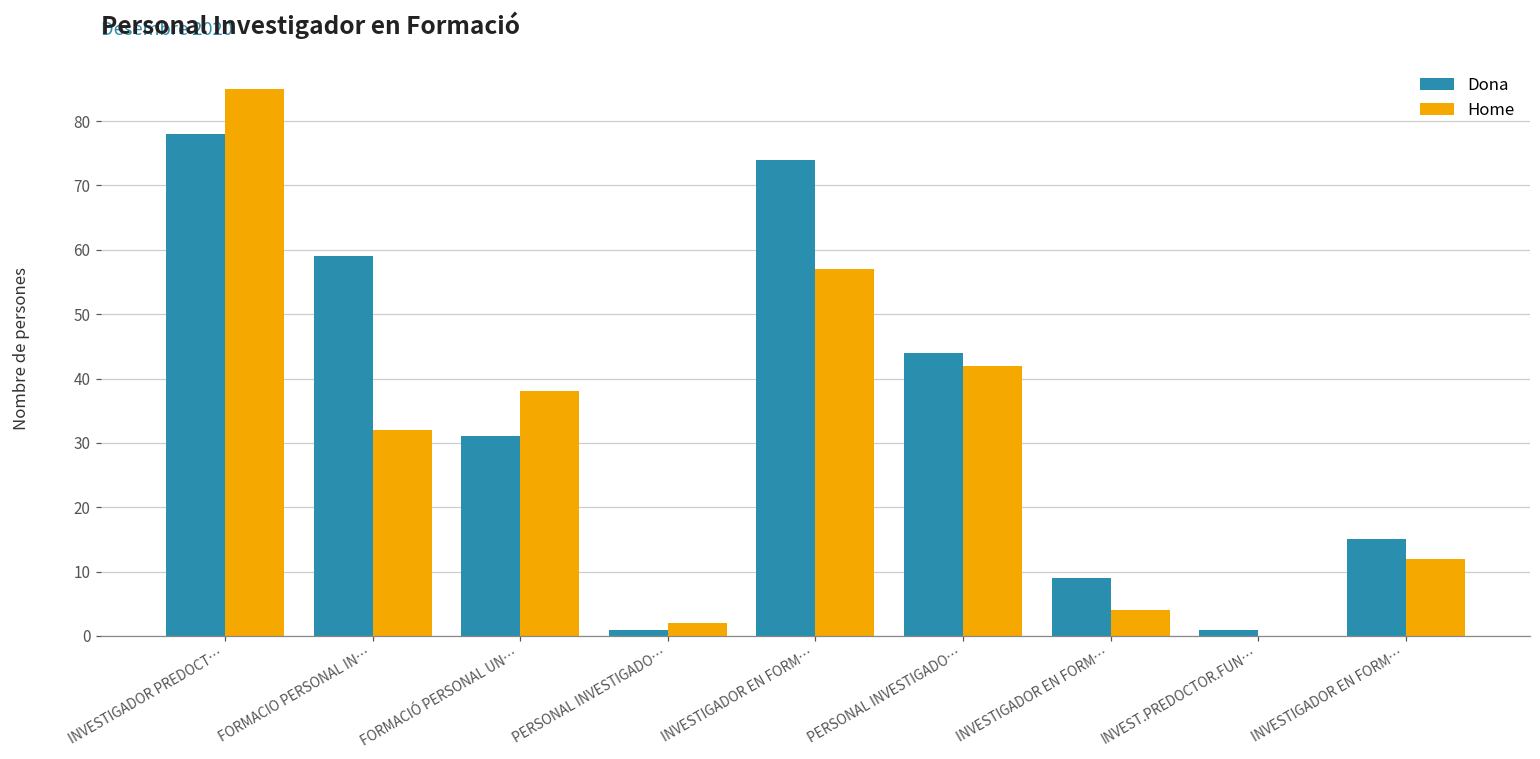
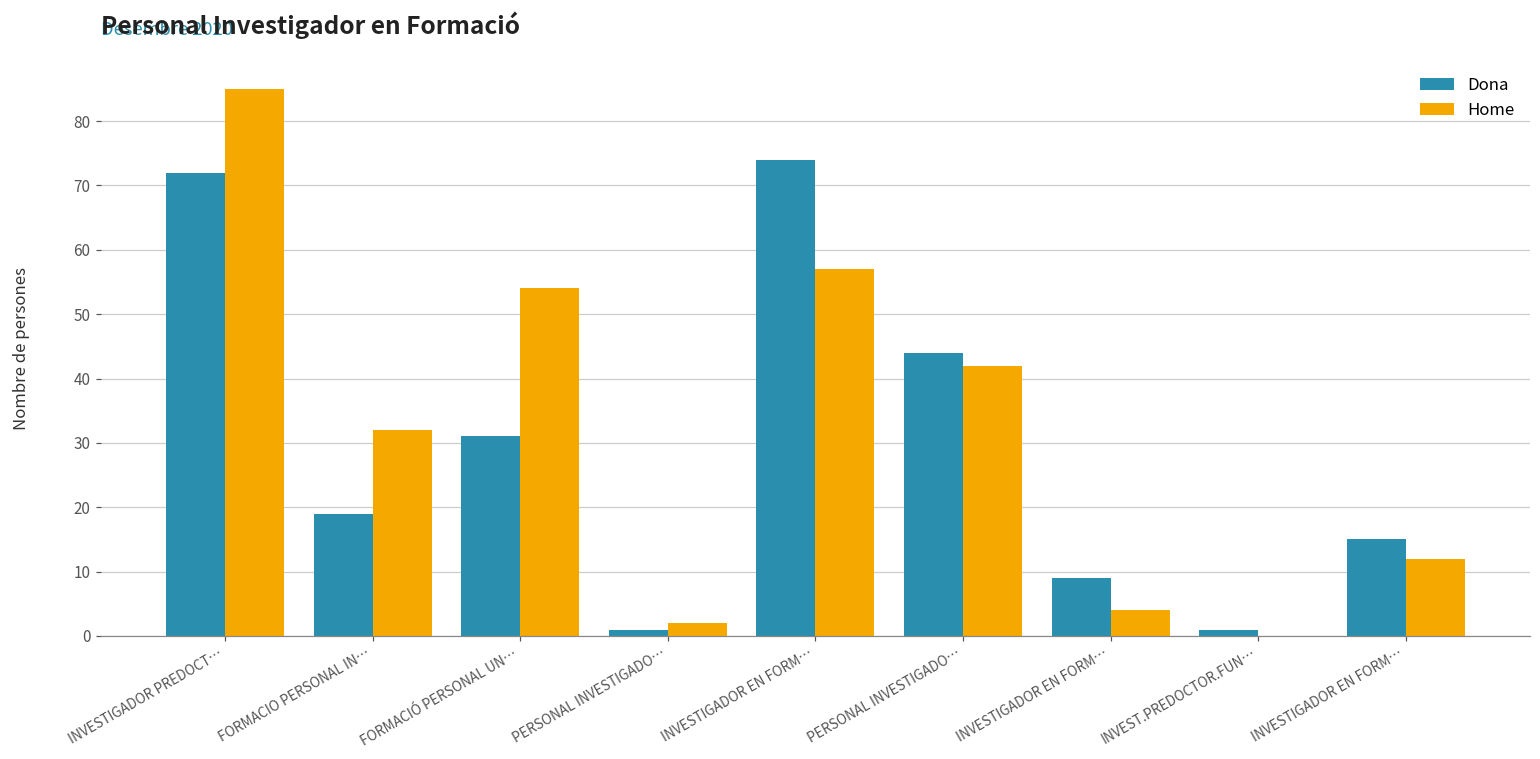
Dona, INVESTIGADOR PREDOCT…: 78 -> 72
Dona, FORMACIO PERSONAL IN…: 59 -> 19
Home, FORMACIÓ PERSONAL UN…: 38 -> 54
